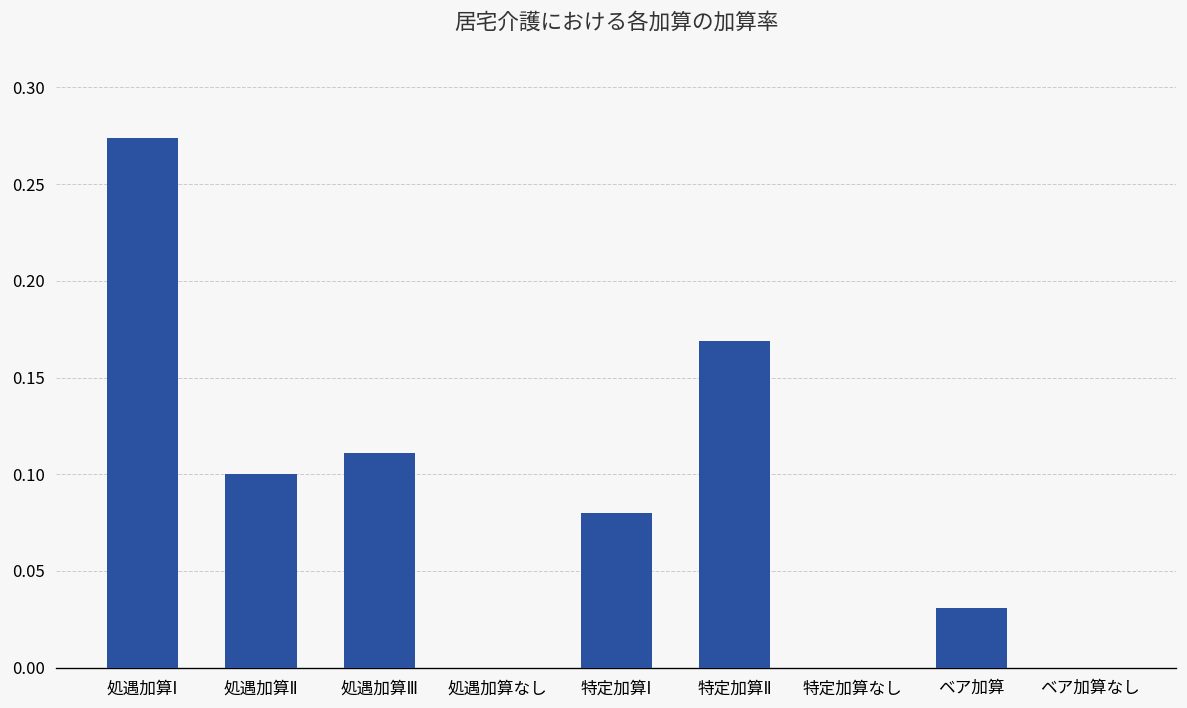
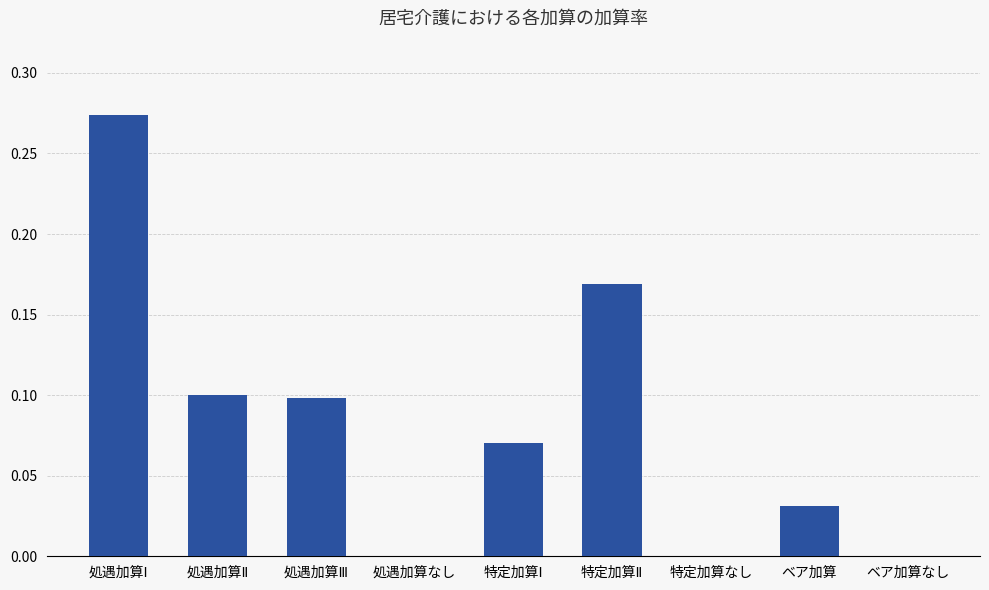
処遇加算Ⅲ: 0.111 -> 0.098
特定加算Ⅰ: 0.08 -> 0.07
